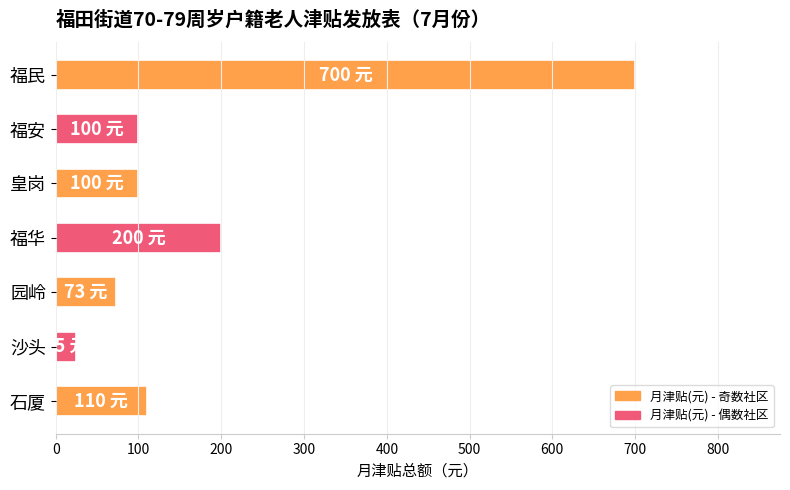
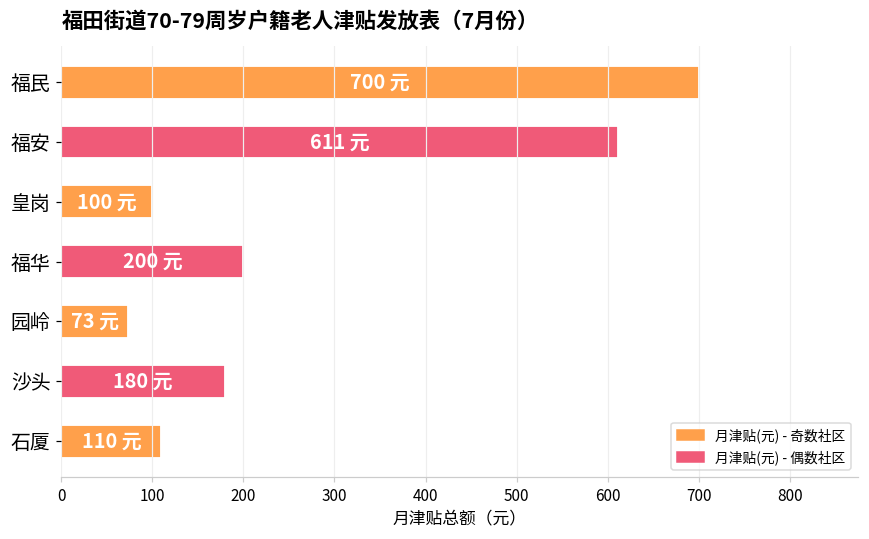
福安: 100 -> 611
沙头: 30 -> 180
